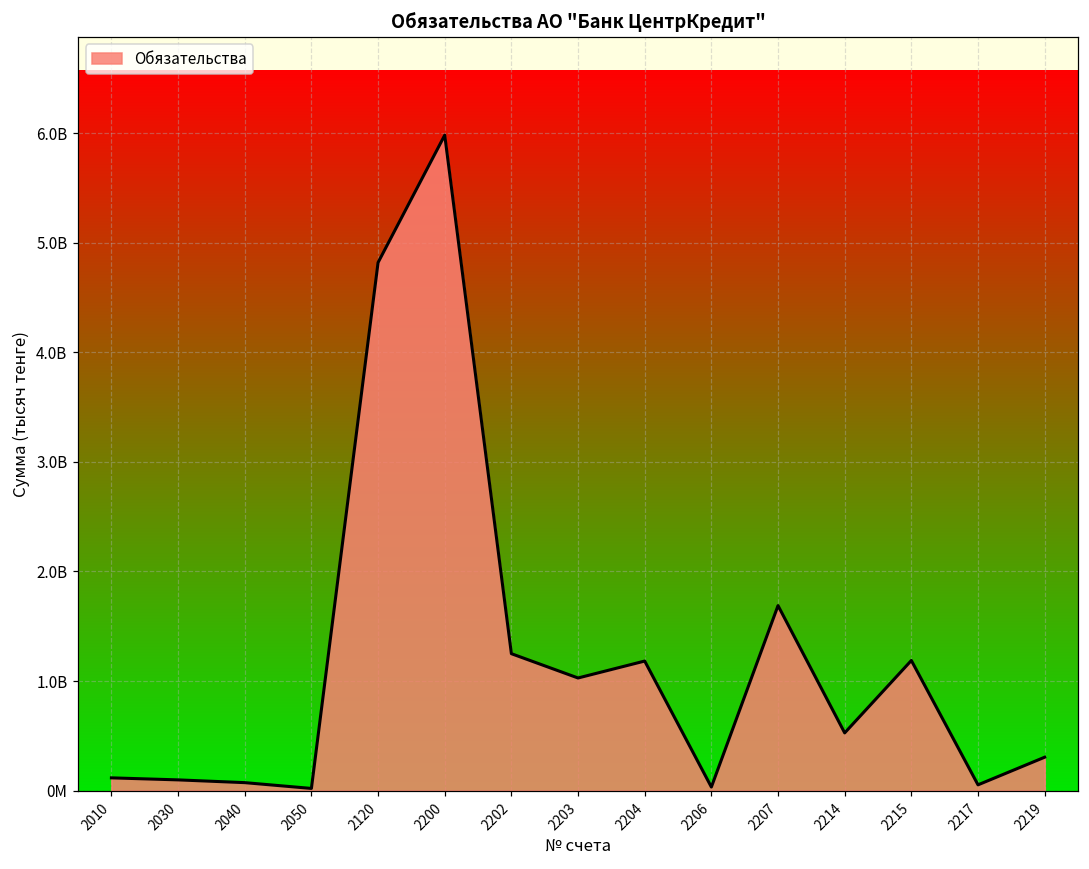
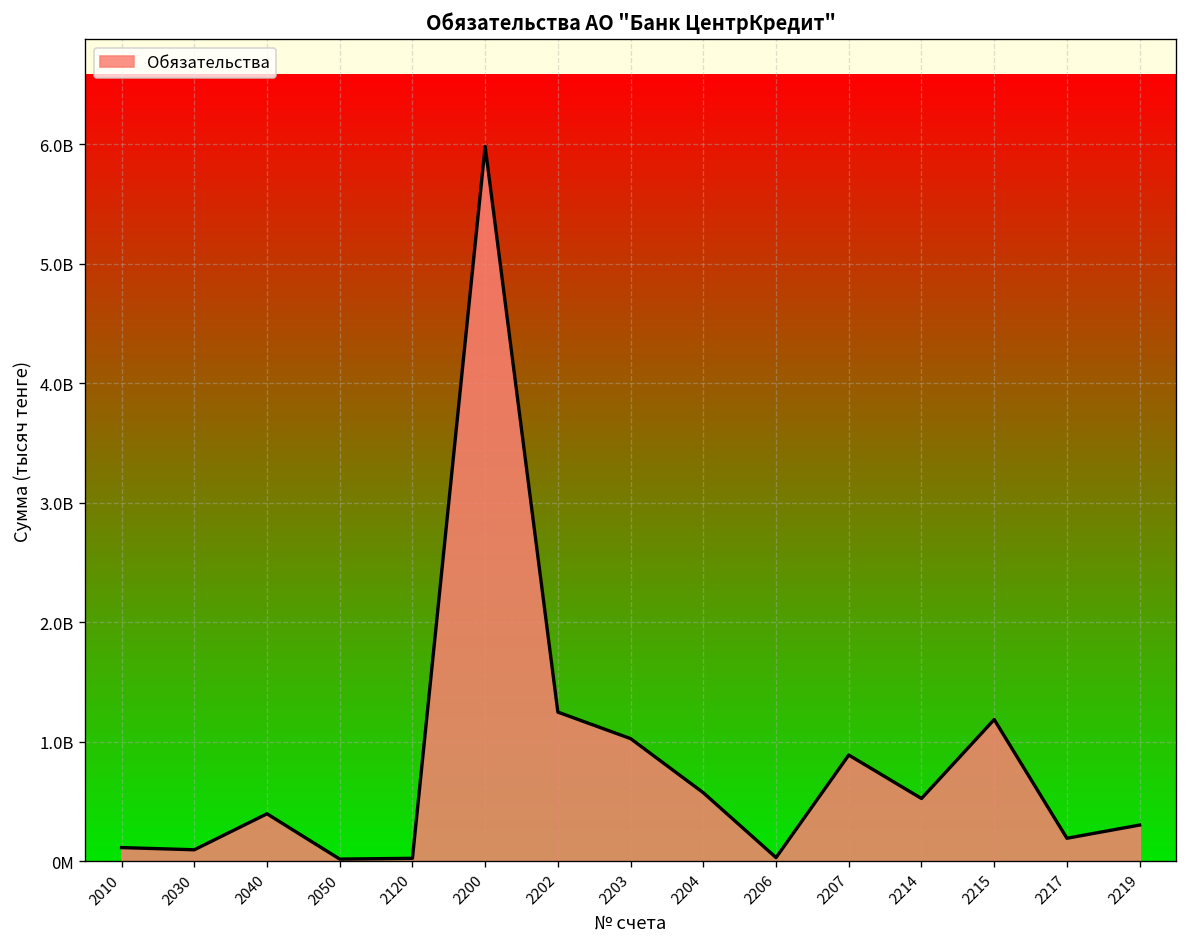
2040: 100000000 -> 400000000
2120: 4800000000 -> 0
2204: 1200000000 -> 600000000
2207: 1700000000 -> 900000000
2217: 100000000 -> 200000000
